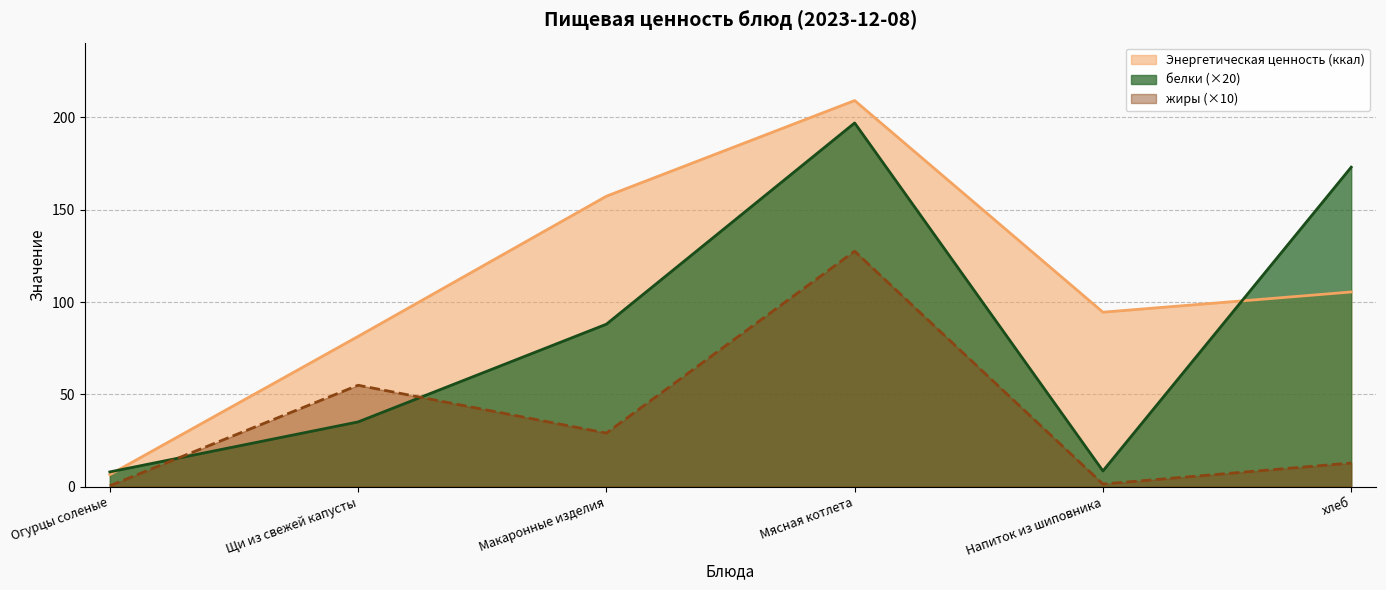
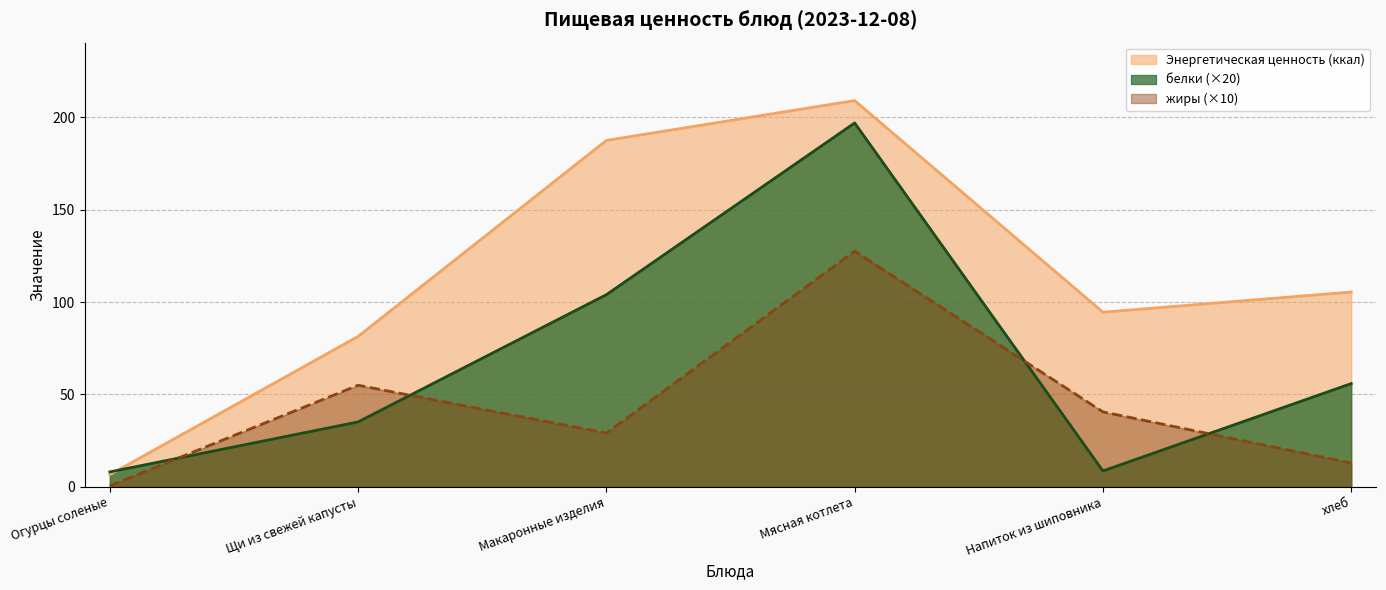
Энергетическая ценность (ккал), Макаронные изделия: 157 -> 188
белки (×20), Макаронные изделия: 88 -> 104
жиры (×10), Напиток из шиповника: 1 -> 41
белки (×20), хлеб: 173 -> 56
